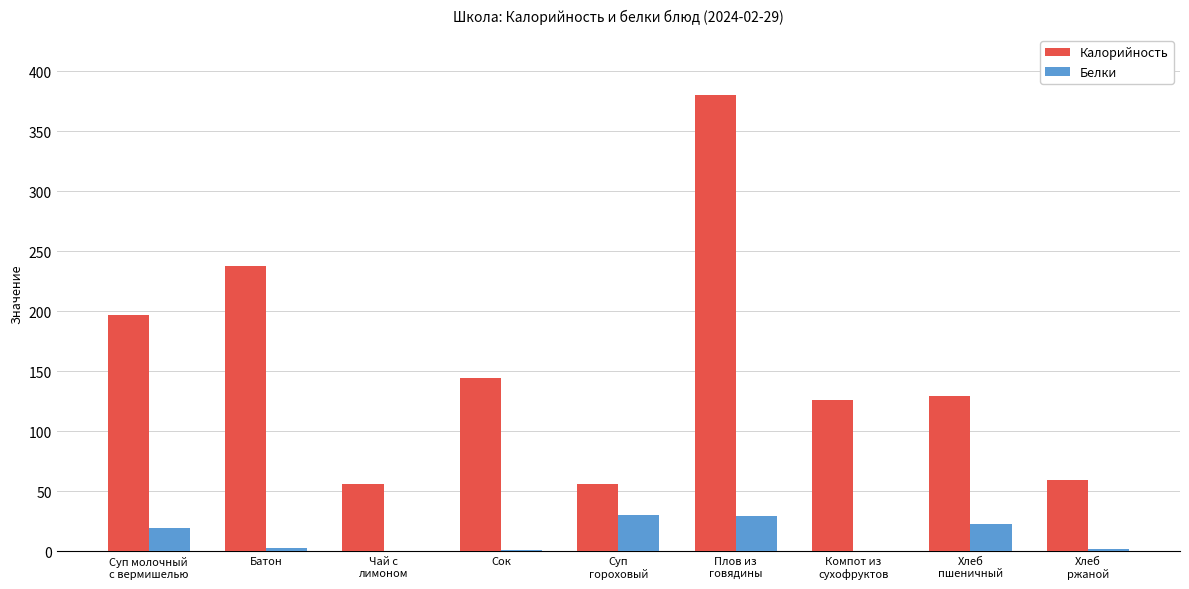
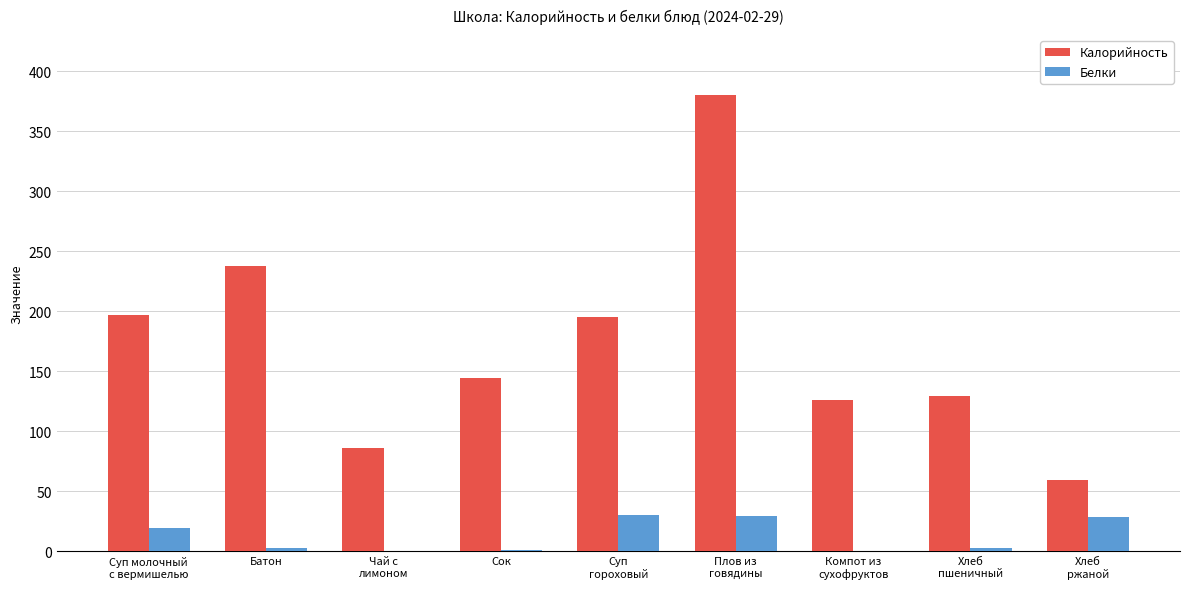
Калорийность, Чай с лимоном: 56 -> 86
Калорийность, Суп гороховый: 56 -> 195
Белки, Хлеб пшеничный: 23 -> 3
Белки, Хлеб ржаной: 2 -> 28
